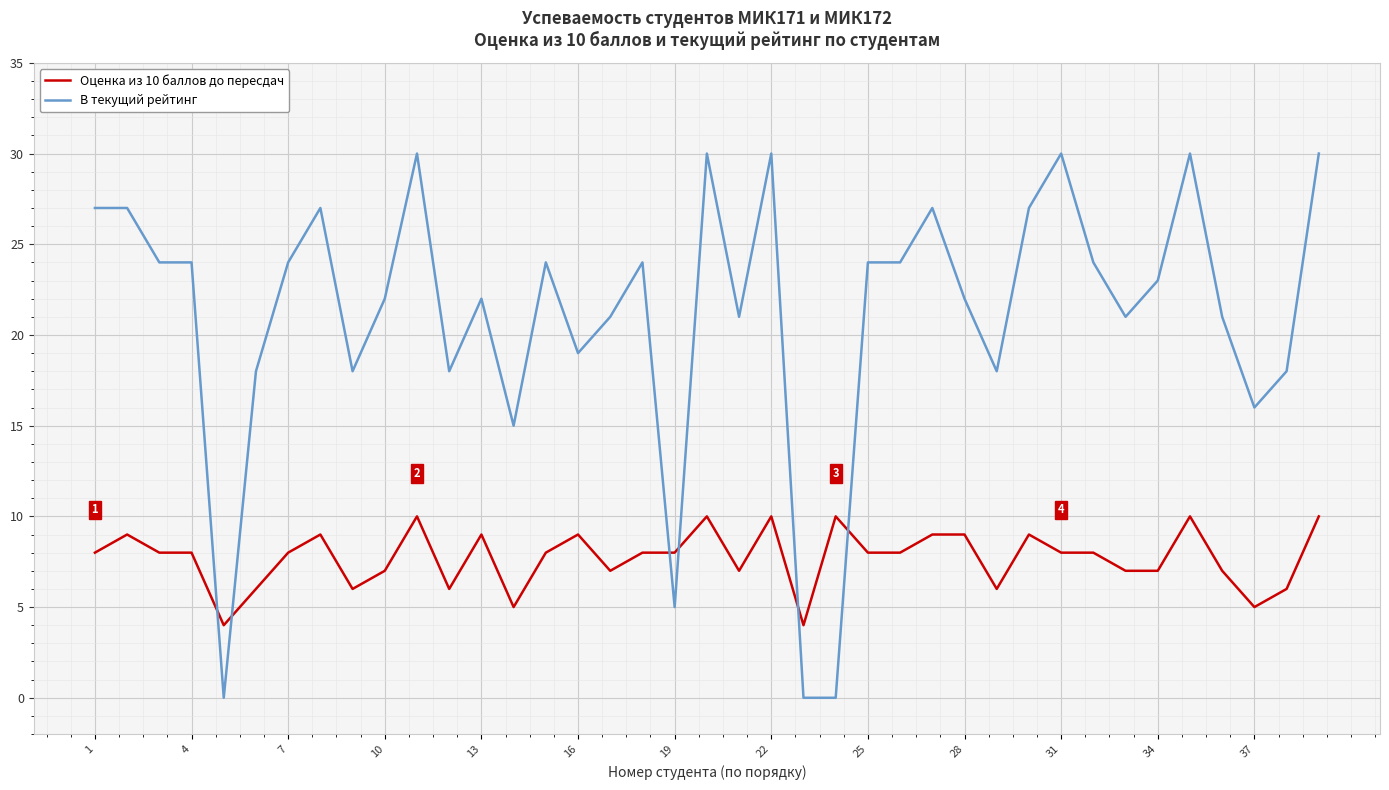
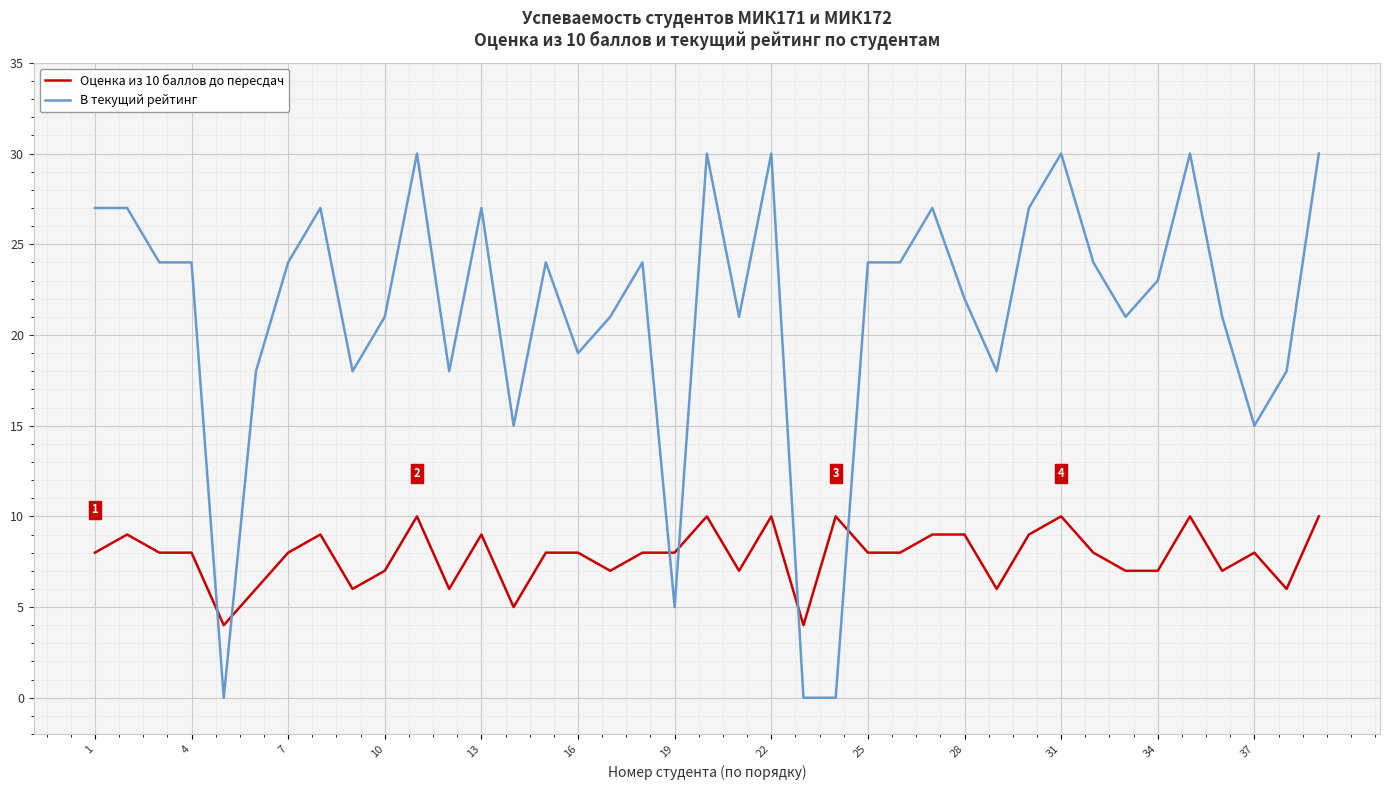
В текущий рейтинг, 10: 22 -> 21
В текущий рейтинг, 13: 22 -> 27
Оценка из 10 баллов до пересдач, 16: 9 -> 8
Оценка из 10 баллов до пересдач, 31: 8 -> 10
Оценка из 10 баллов до пересдач, 37: 5 -> 8
В текущий рейтинг, 37: 16 -> 15
